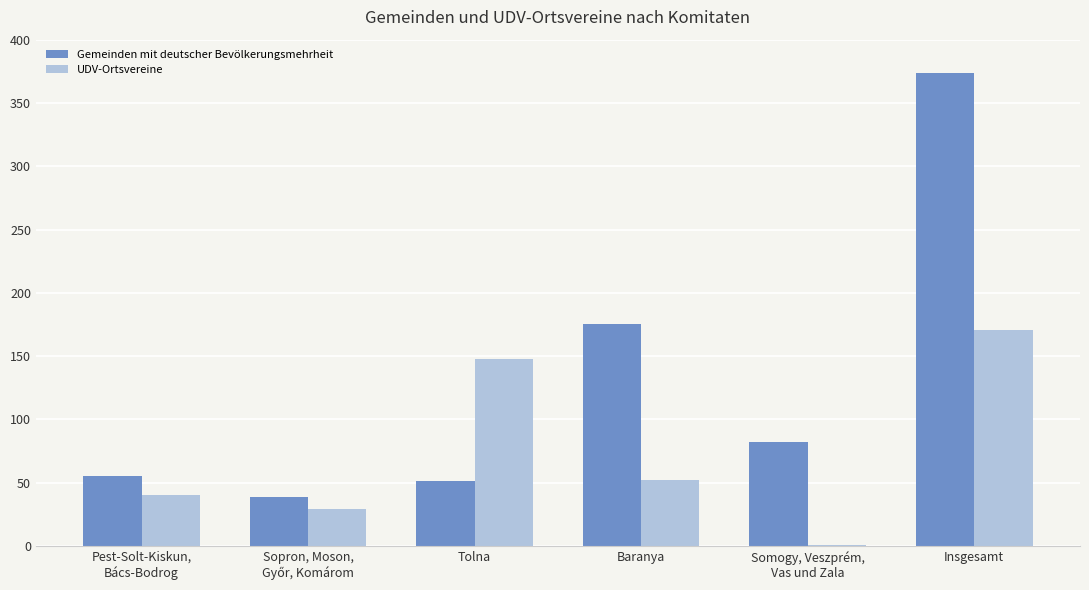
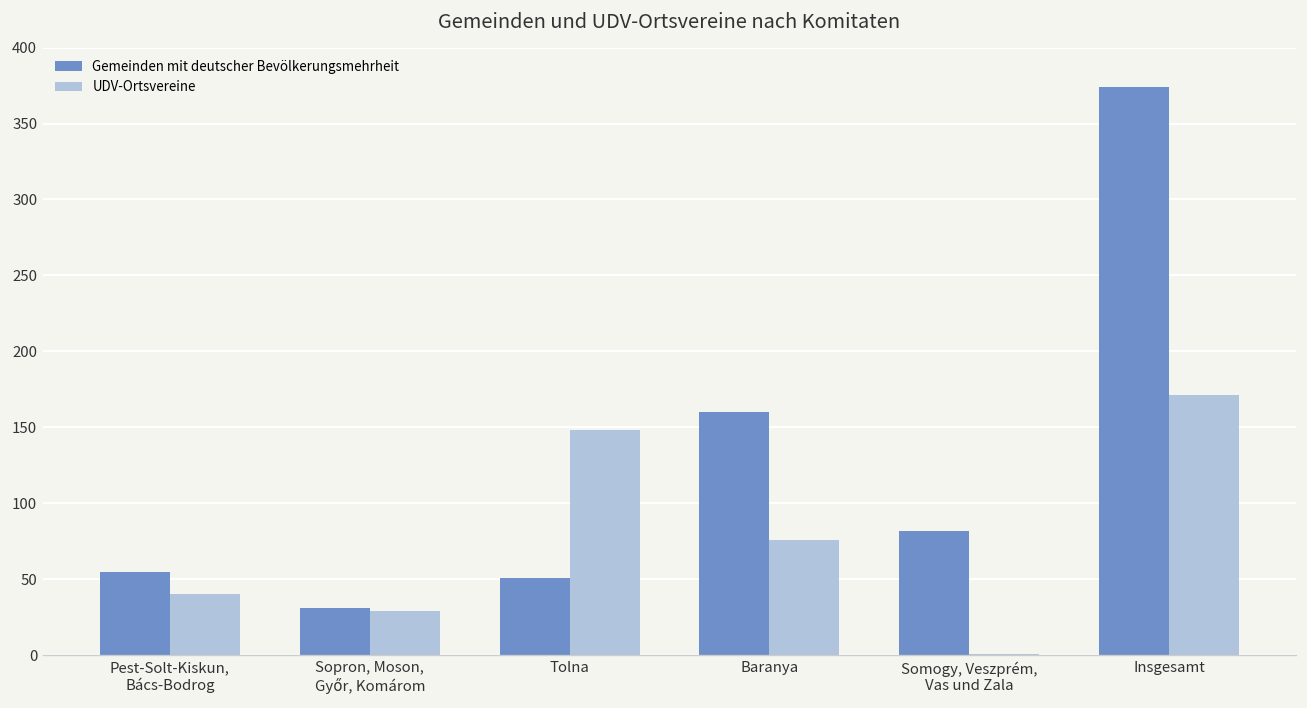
Gemeinden mit deutscher Bevölkerungsmehrheit, Sopron, Moson, Győr, Komárom: 39 -> 31
Gemeinden mit deutscher Bevölkerungsmehrheit, Baranya: 175 -> 160
UDV-Ortsvereine, Baranya: 52 -> 76
